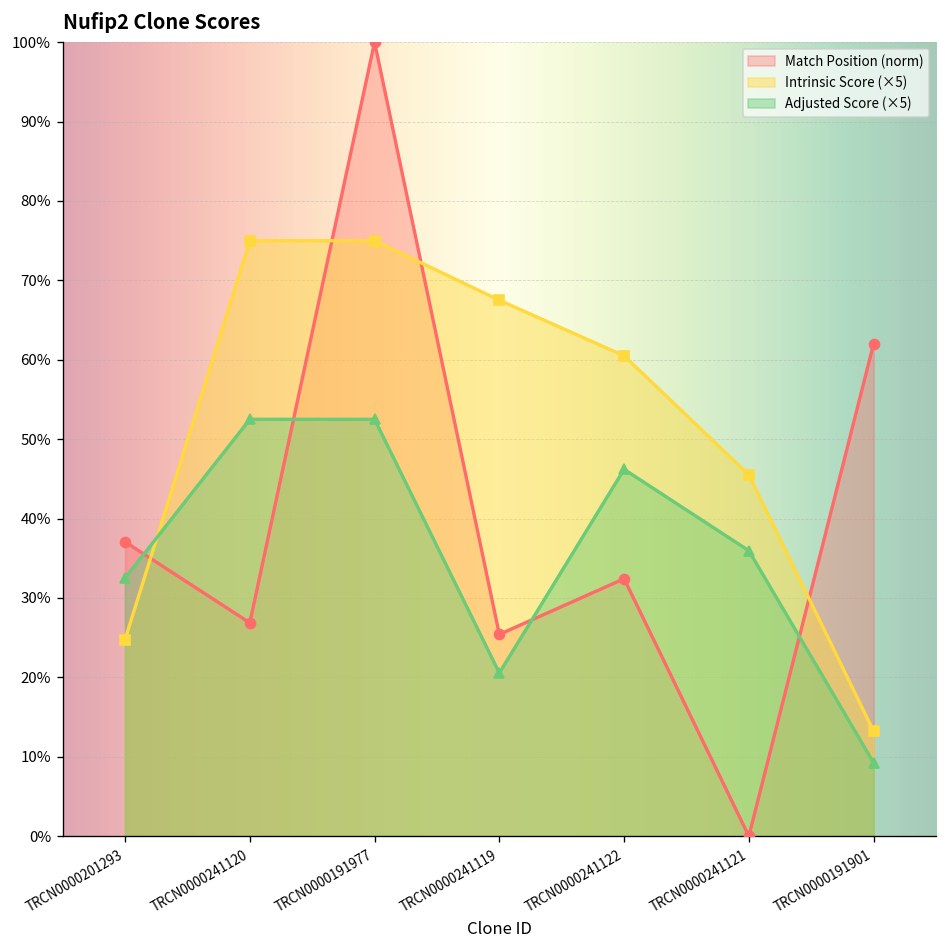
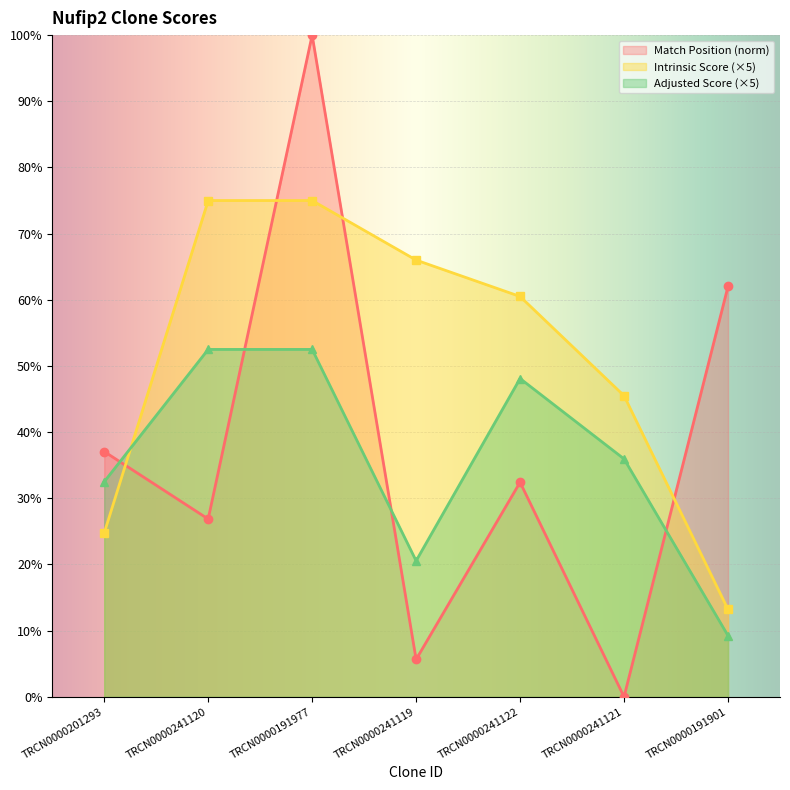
Match Position (norm), TRCN0000241119: 25% -> 6%
Intrinsic Score (×5), TRCN0000241119: 68% -> 66%
Adjusted Score (×5), TRCN0000241122: 46% -> 48%
